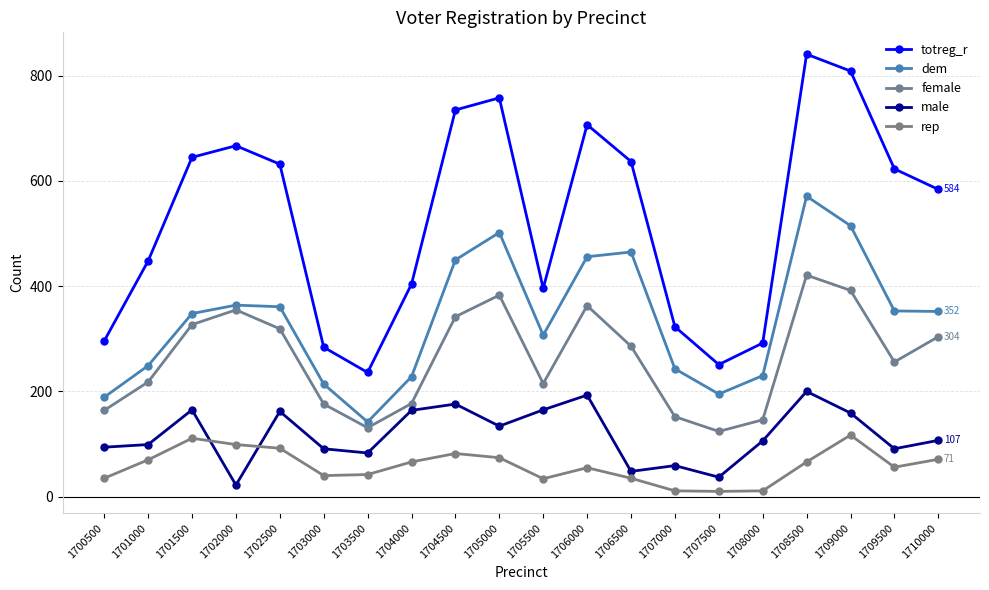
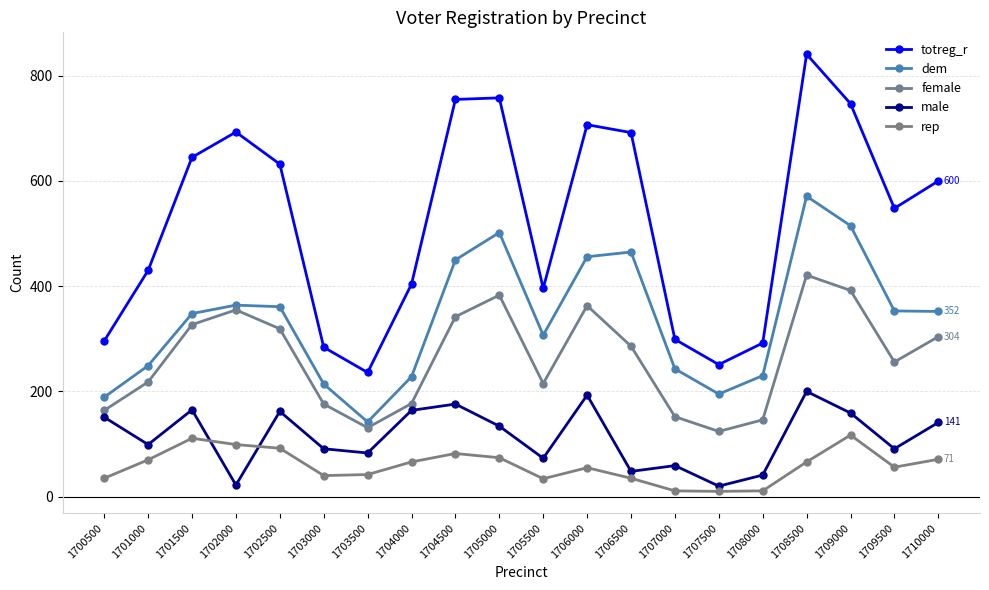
male, 1700500: 90 -> 150
totreg_r, 1701000: 450 -> 430
totreg_r, 1702000: 670 -> 690
totreg_r, 1704500: 740 -> 760
male, 1705500: 170 -> 70
totreg_r, 1706500: 640 -> 690
totreg_r, 1707000: 320 -> 300
male, 1707500: 40 -> 20
male, 1708000: 110 -> 40
totreg_r, 1709000: 810 -> 750
totreg_r, 1709500: 620 -> 550
totreg_r, 1710000: 584 -> 600
male, 1710000: 107 -> 141
